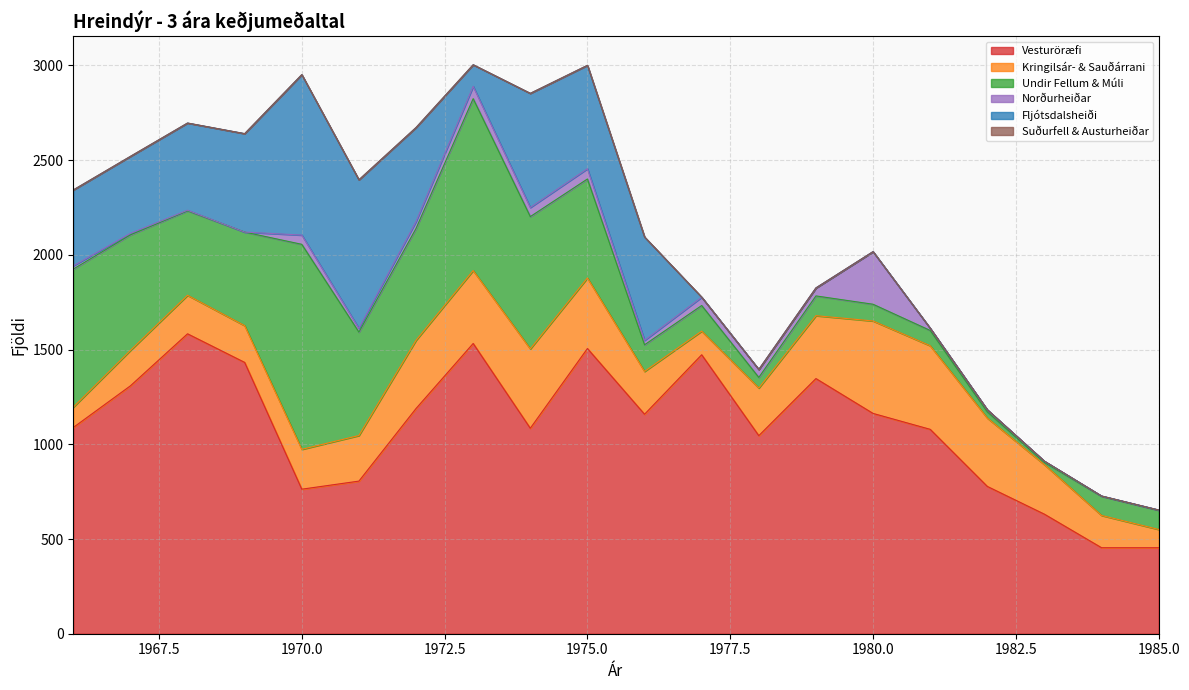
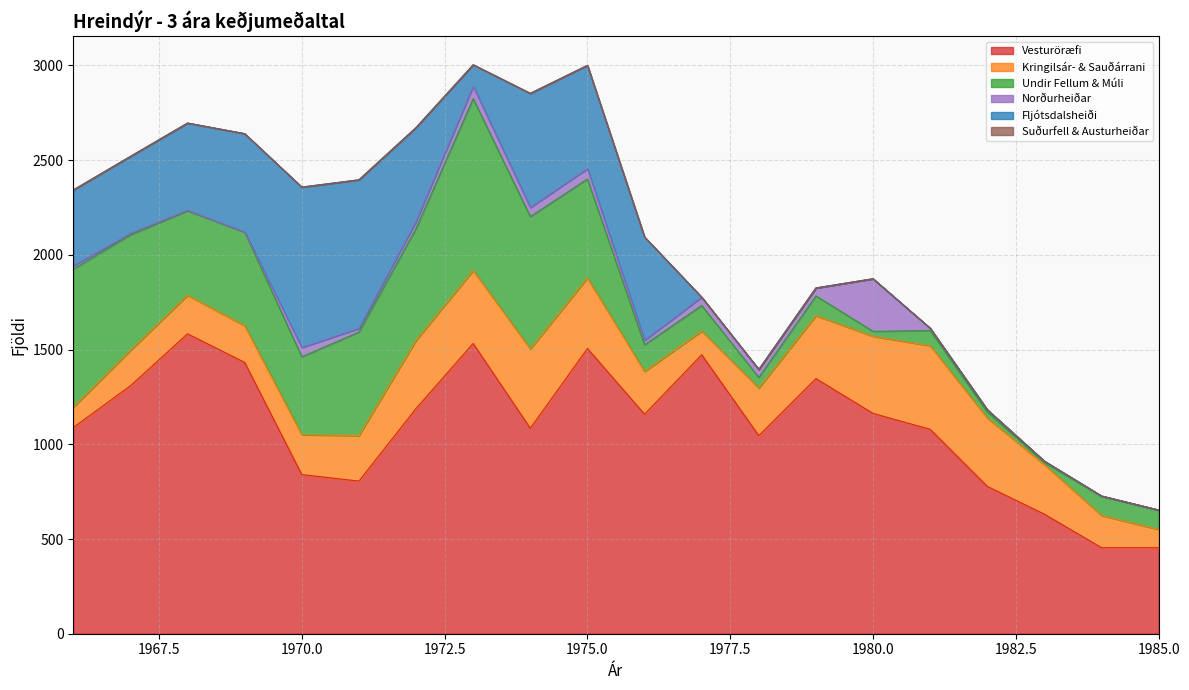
Vesturöræfi, 1970.0: 760 -> 840
Undir Fellum & Múli, 1970.0: 1080 -> 410
Kringilsár- & Sauðárrani, 1980.0: 490 -> 410
Undir Fellum & Múli, 1980.0: 90 -> 30
